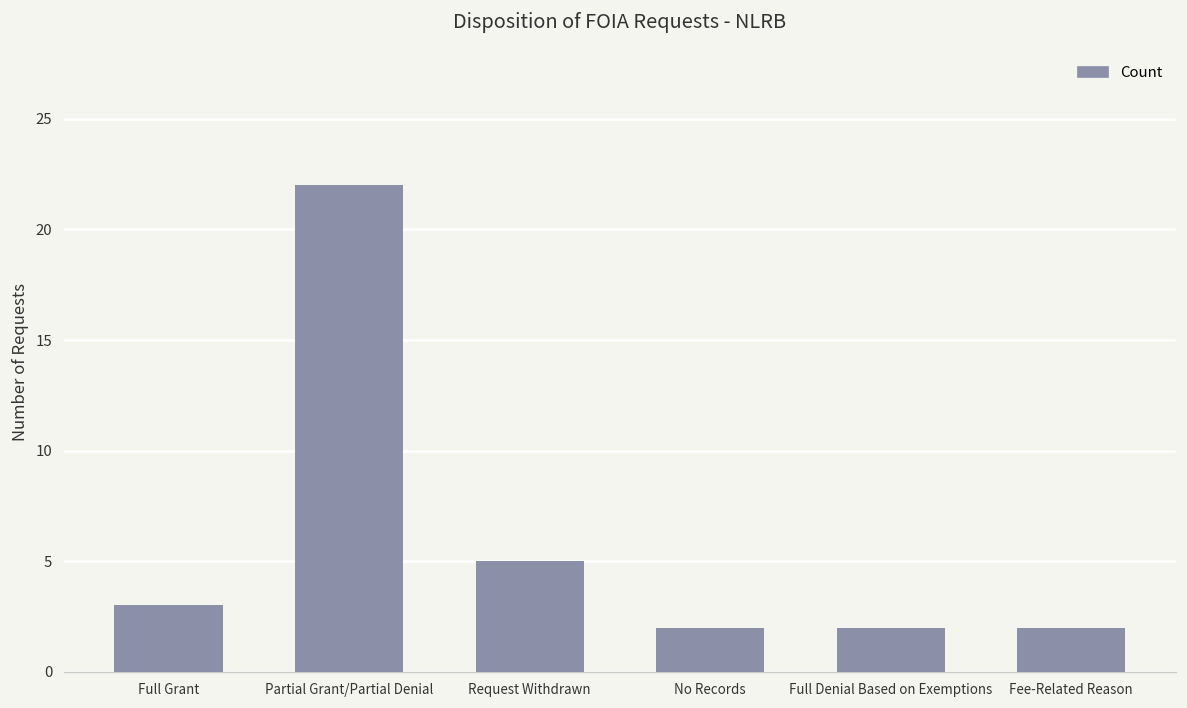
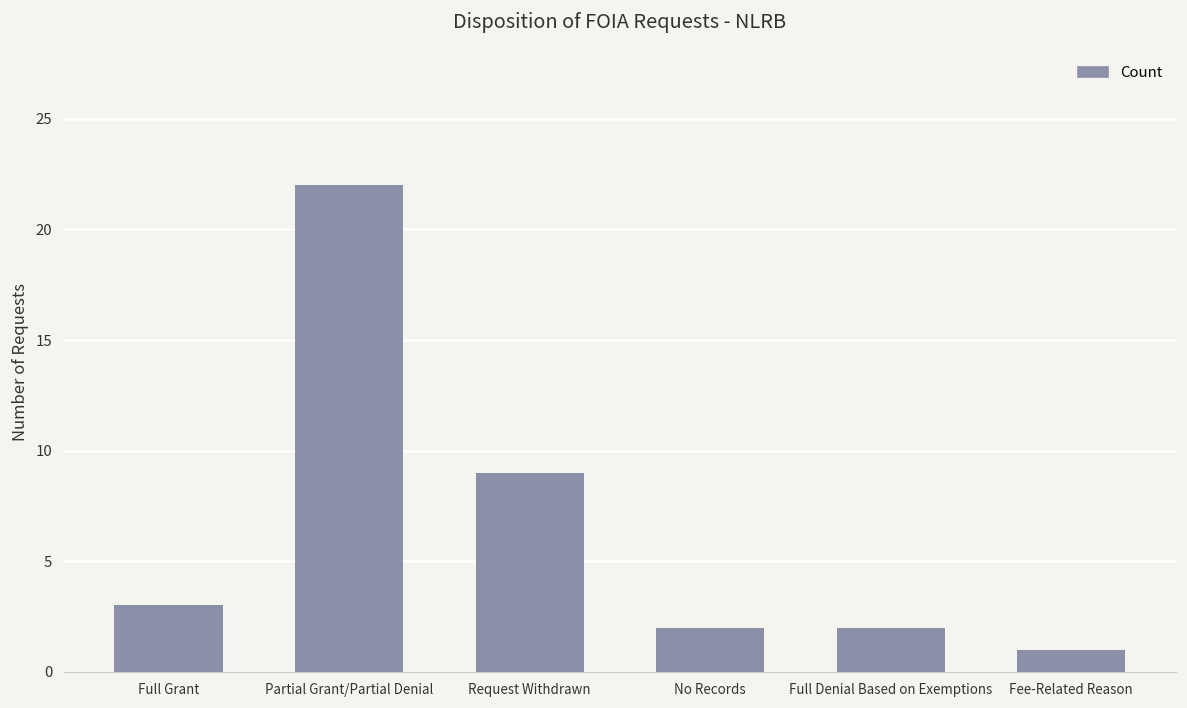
Request Withdrawn: 5 -> 9
Fee-Related Reason: 2 -> 1
